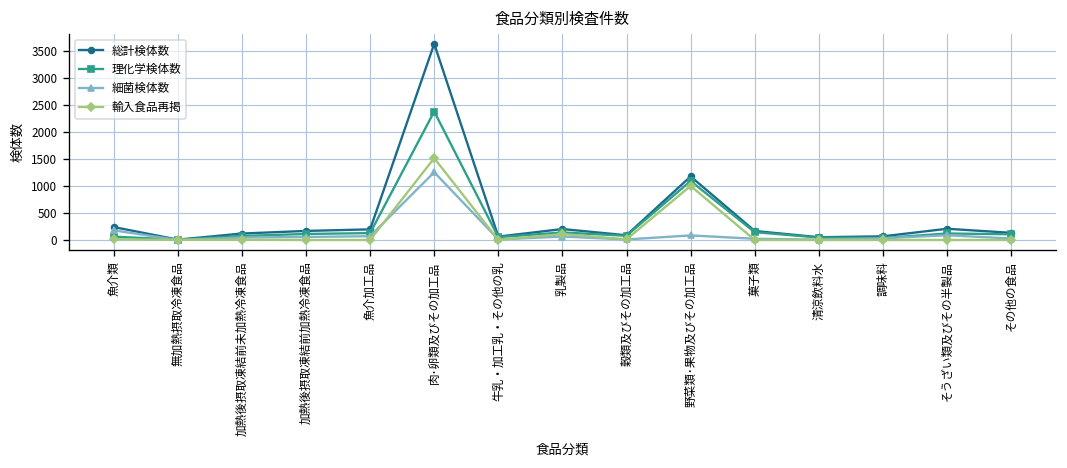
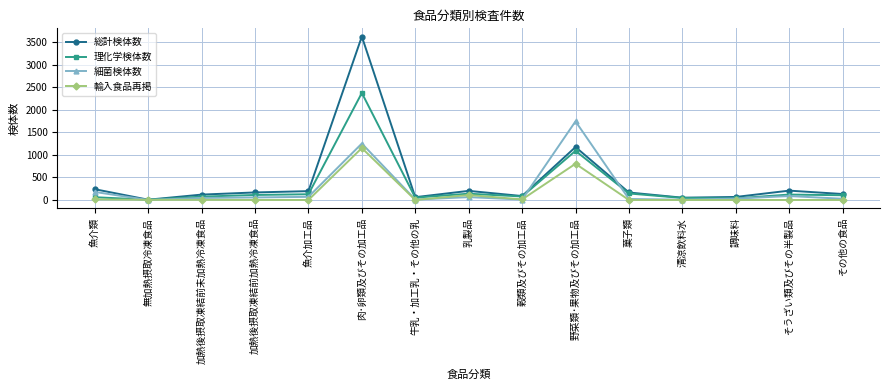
輸入食品再掲, 肉･卵類及びその加工品: 1500 -> 1200
細菌検体数, 野菜類･果物及びその加工品: 100 -> 1700
輸入食品再掲, 野菜類･果物及びその加工品: 1000 -> 800
